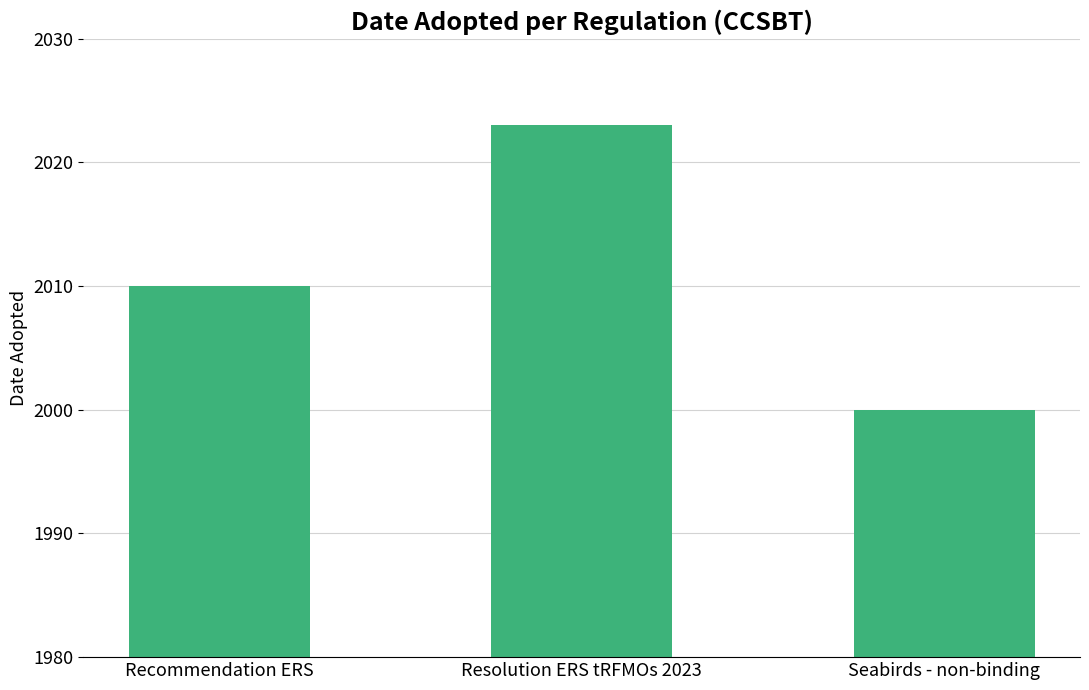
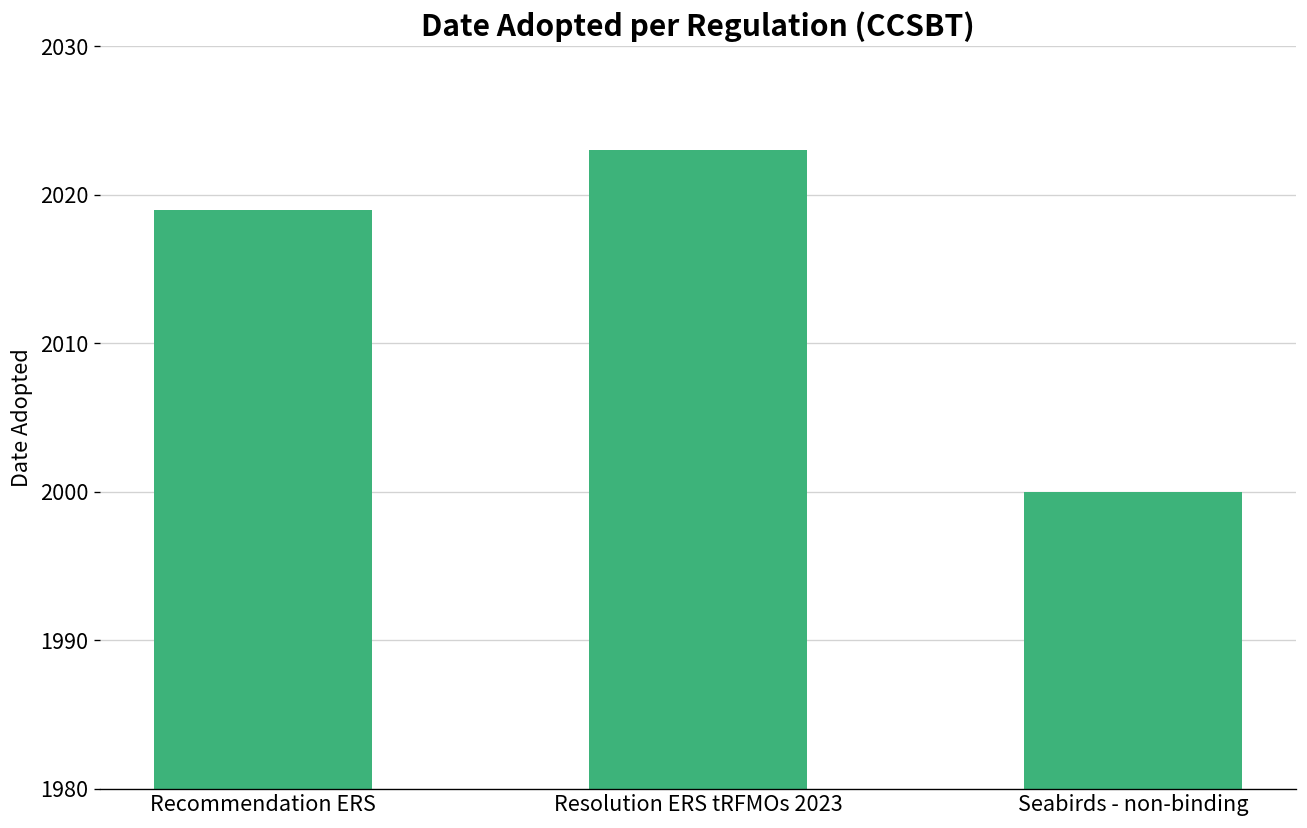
Recommendation ERS: 2010 -> 2019
